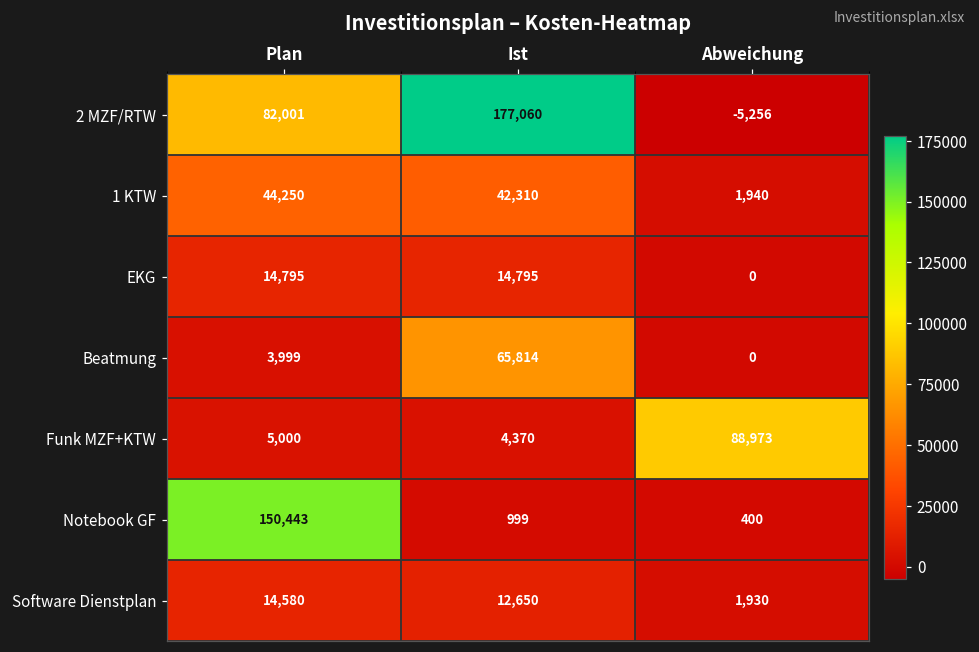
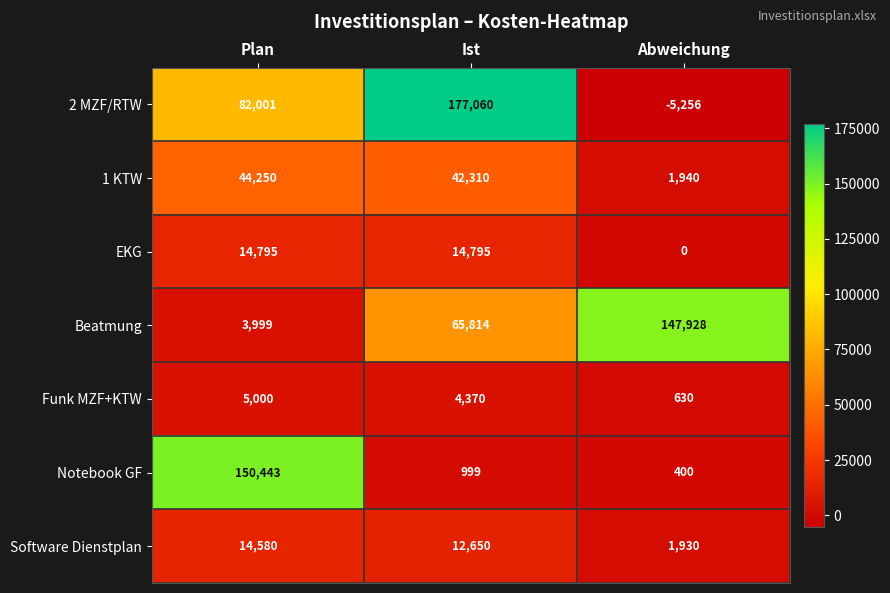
Beatmung, Abweichung: 0 -> 147,928
Funk MZF+KTW, Abweichung: 88,973 -> 630
